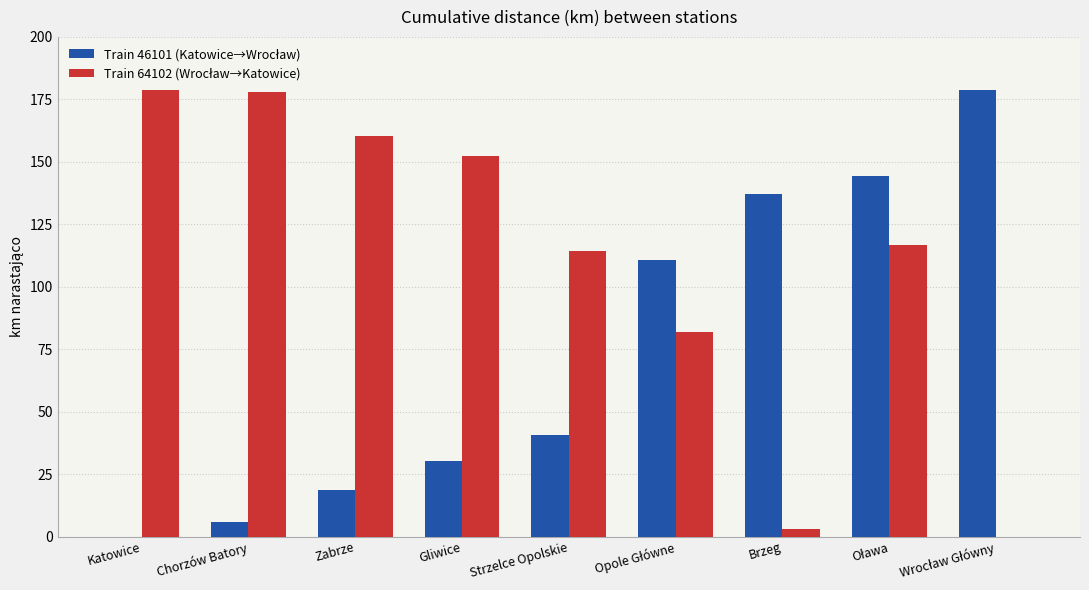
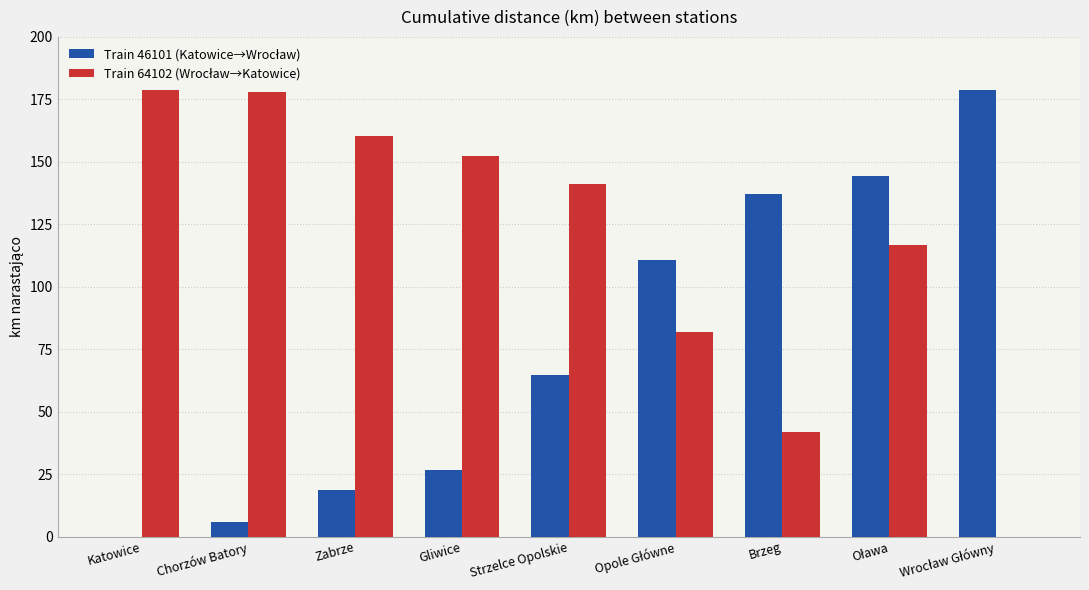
Train 46101 (Katowice→Wrocław), Gliwice: 30 -> 27
Train 46101 (Katowice→Wrocław), Strzelce Opolskie: 41 -> 65
Train 64102 (Wrocław→Katowice), Strzelce Opolskie: 114 -> 141
Train 64102 (Wrocław→Katowice), Brzeg: 3 -> 42
